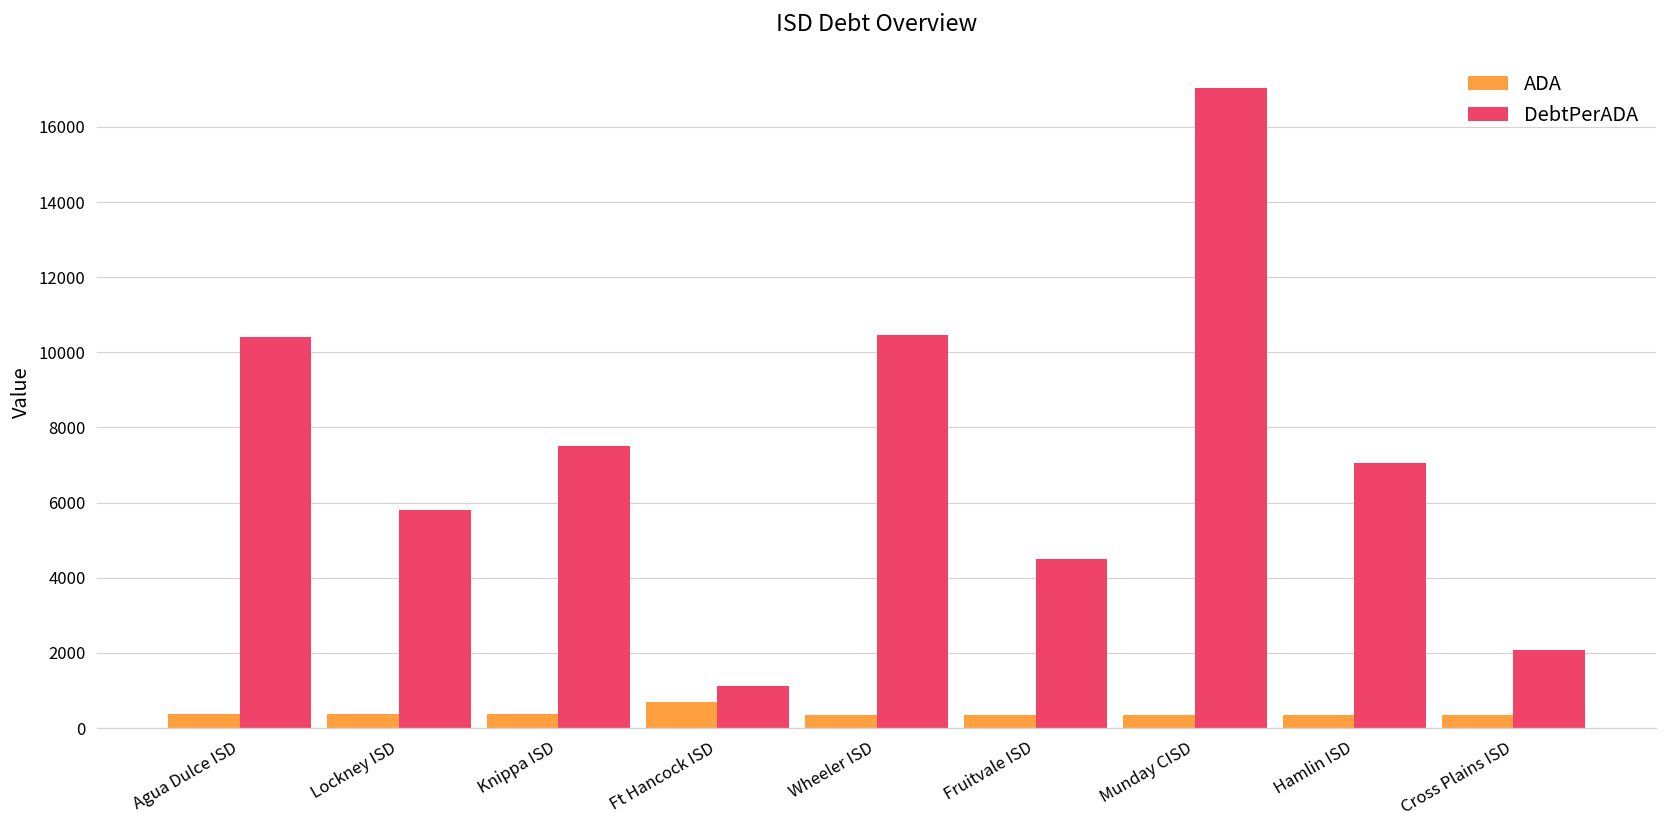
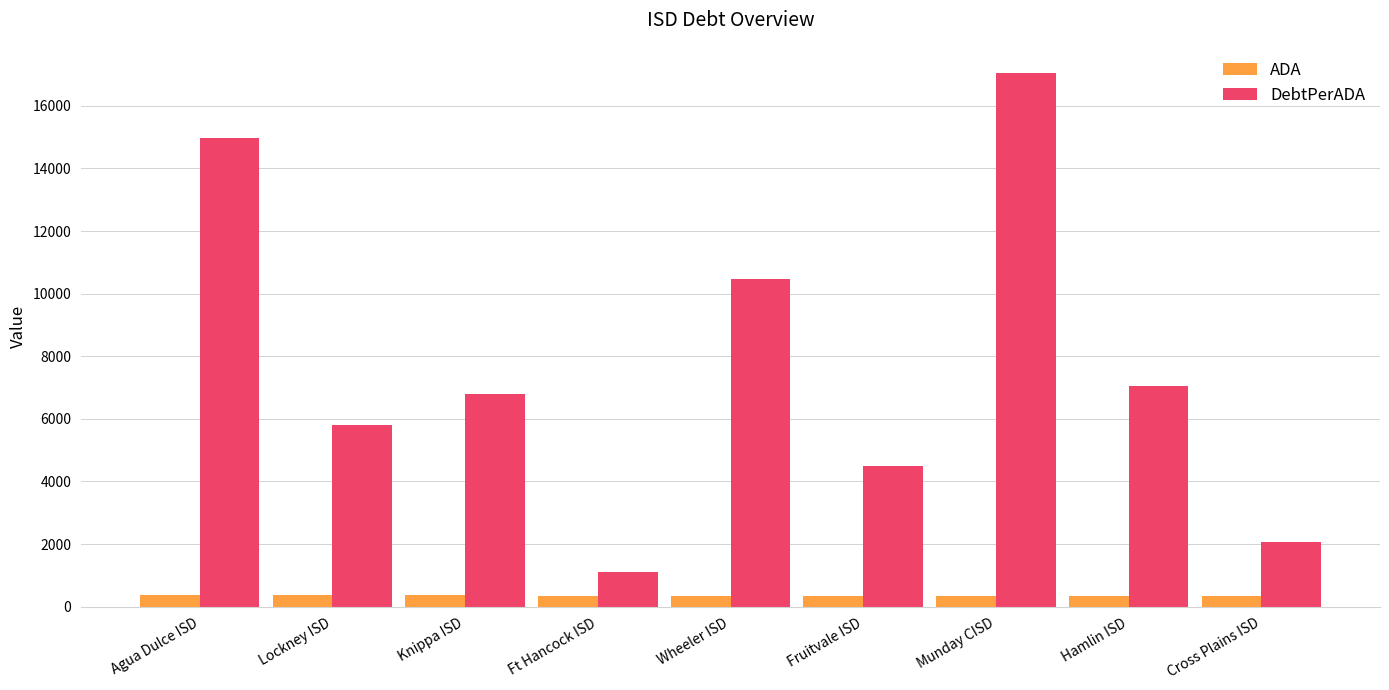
DebtPerADA, Agua Dulce ISD: 10400 -> 15000
DebtPerADA, Knippa ISD: 7500 -> 6800
ADA, Ft Hancock ISD: 700 -> 400
